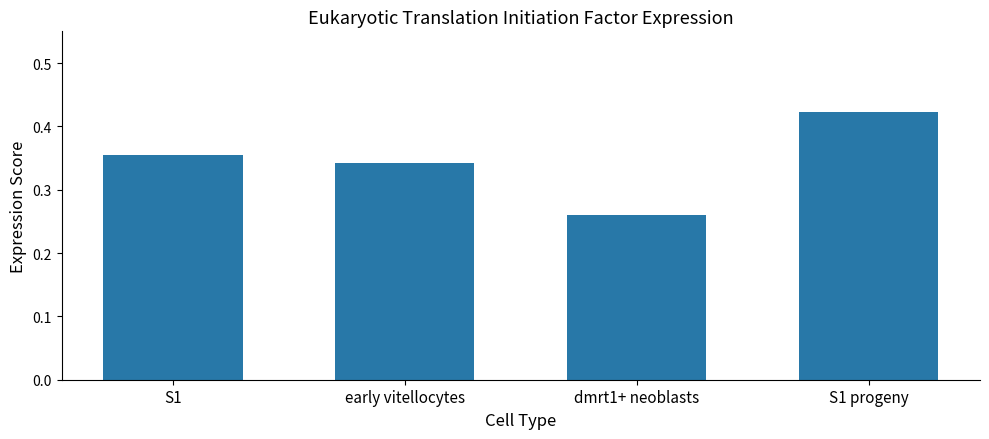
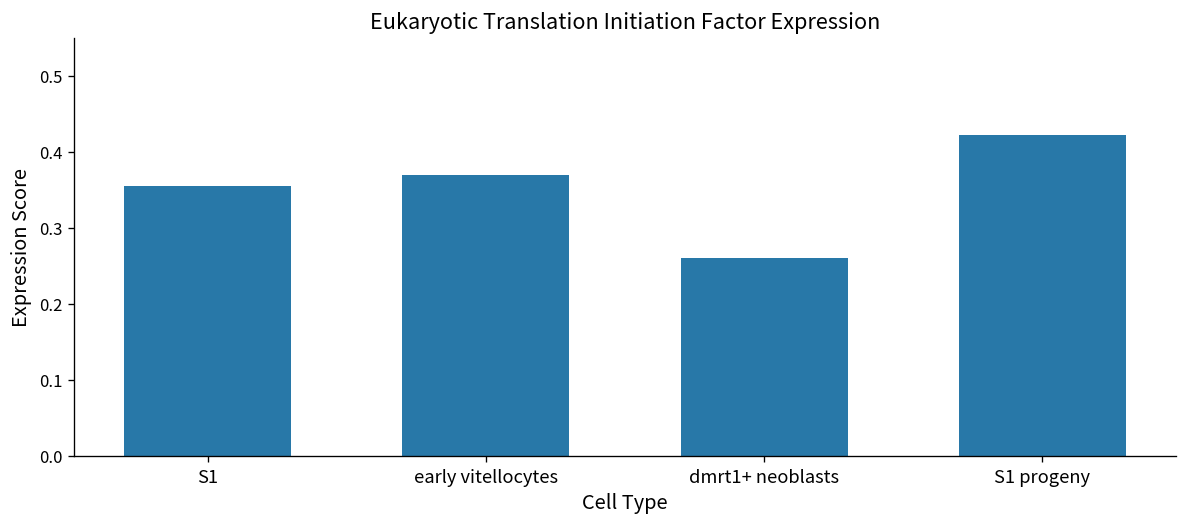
early vitellocytes: 0.34 -> 0.37
